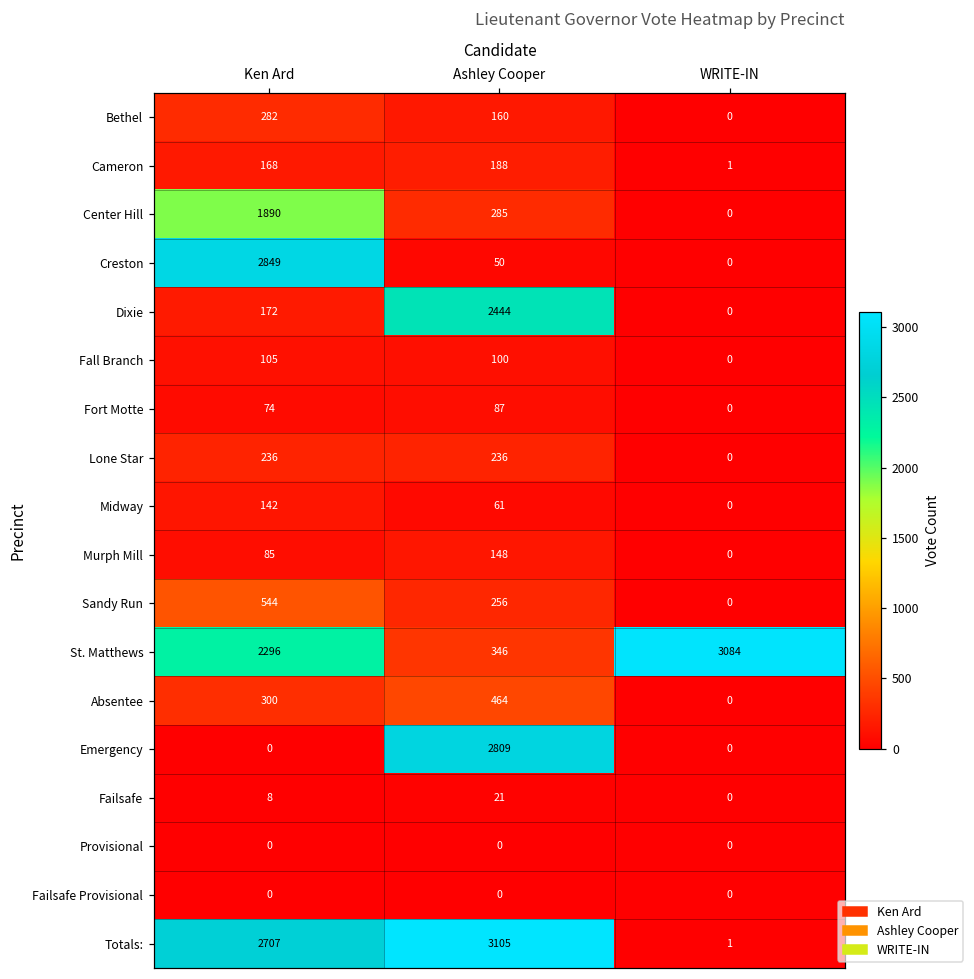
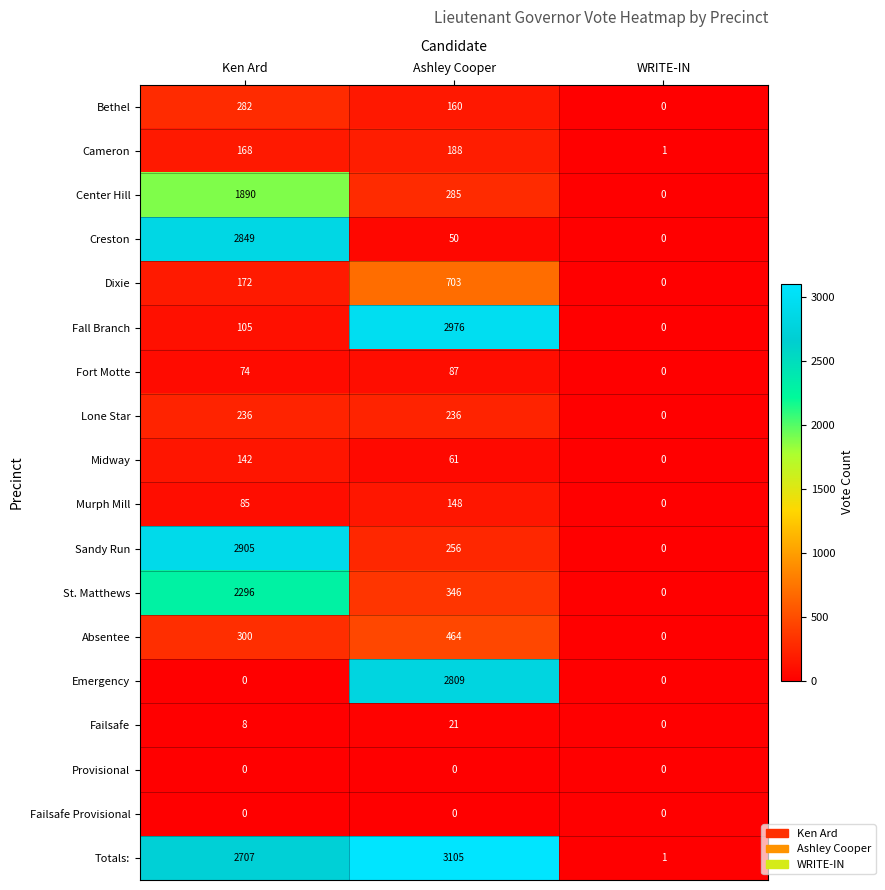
Dixie, Ashley Cooper: 2444 -> 703
Fall Branch, Ashley Cooper: 100 -> 2976
Sandy Run, Ken Ard: 544 -> 2905
St. Matthews, WRITE-IN: 3084 -> 0
